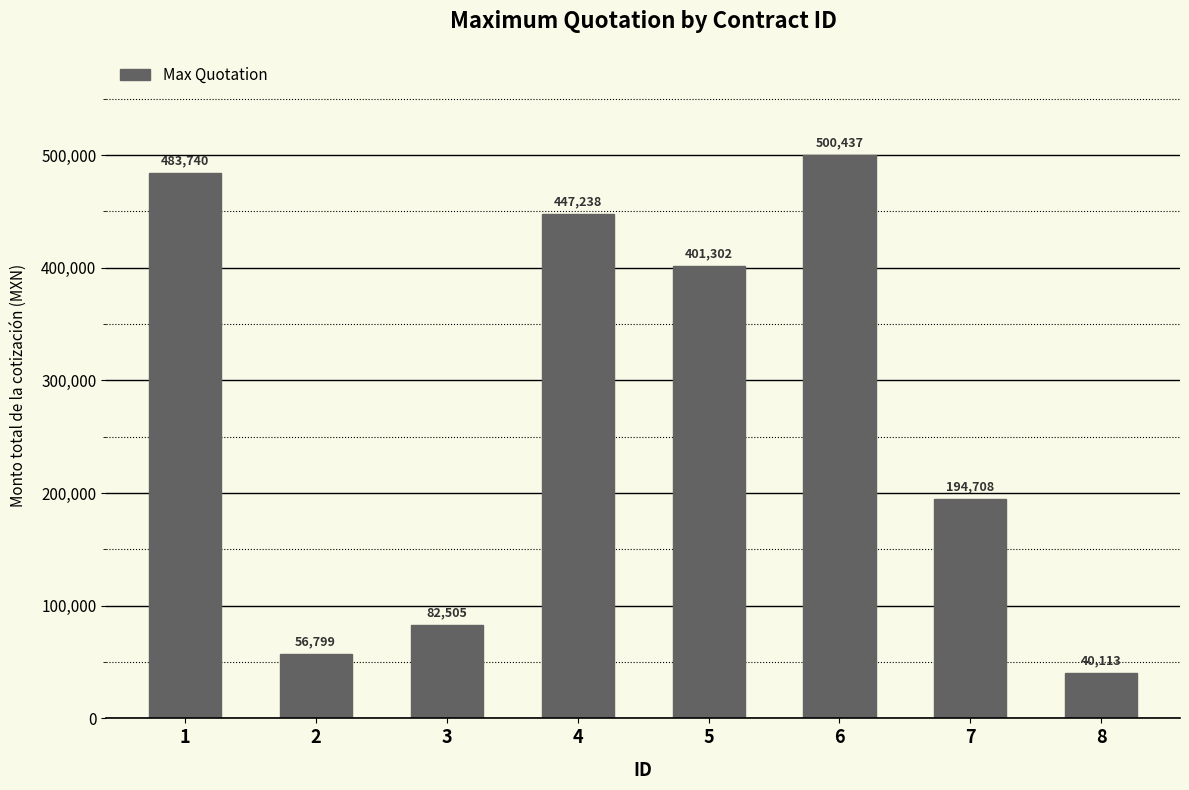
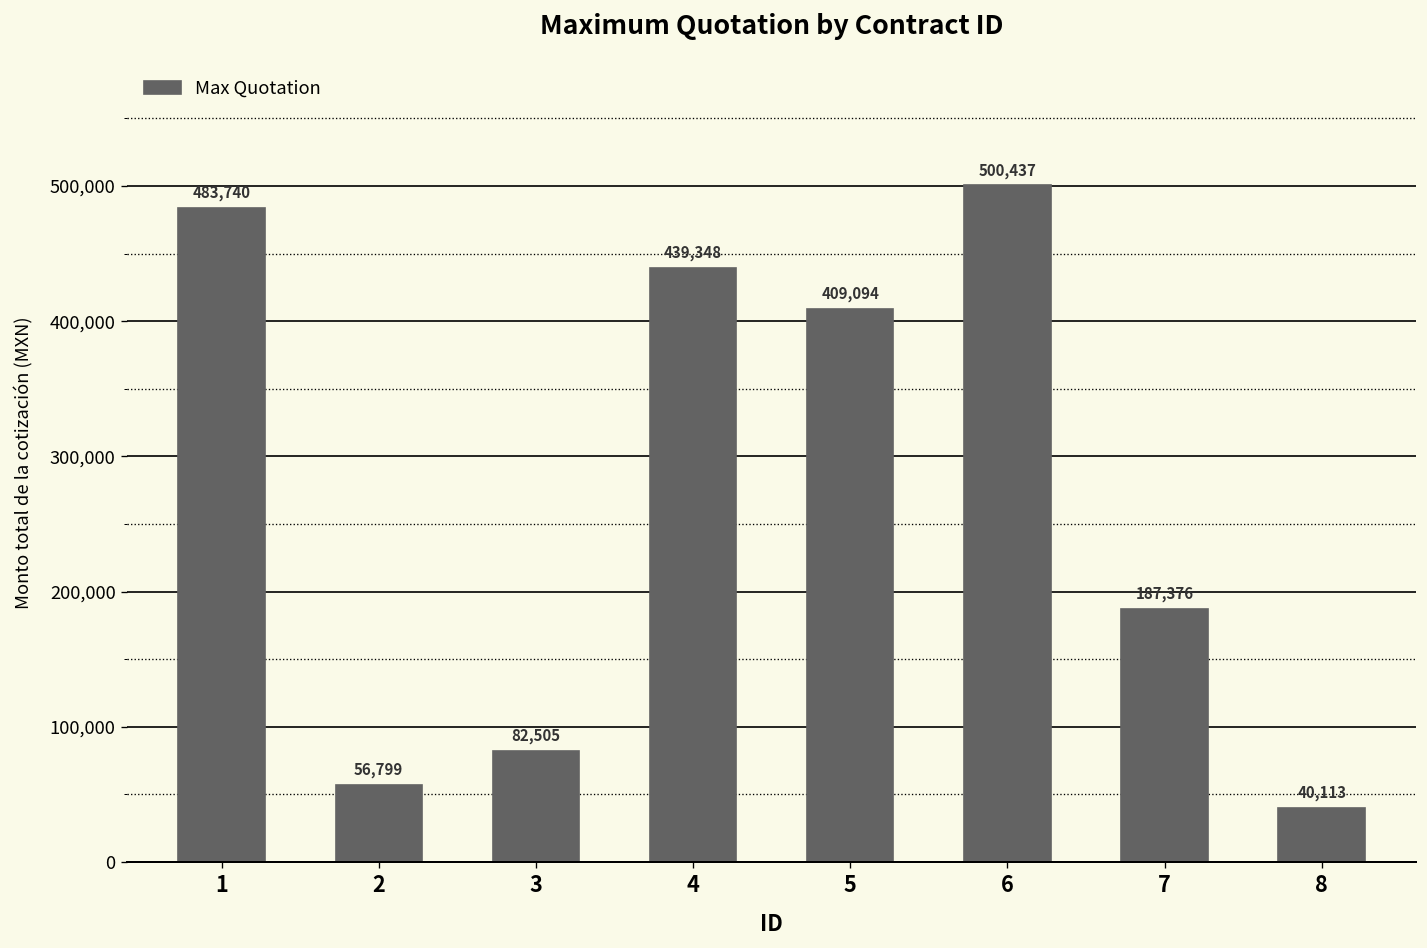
4: 447,238 -> 439,348
5: 401,302 -> 409,094
7: 194,708 -> 187,376
